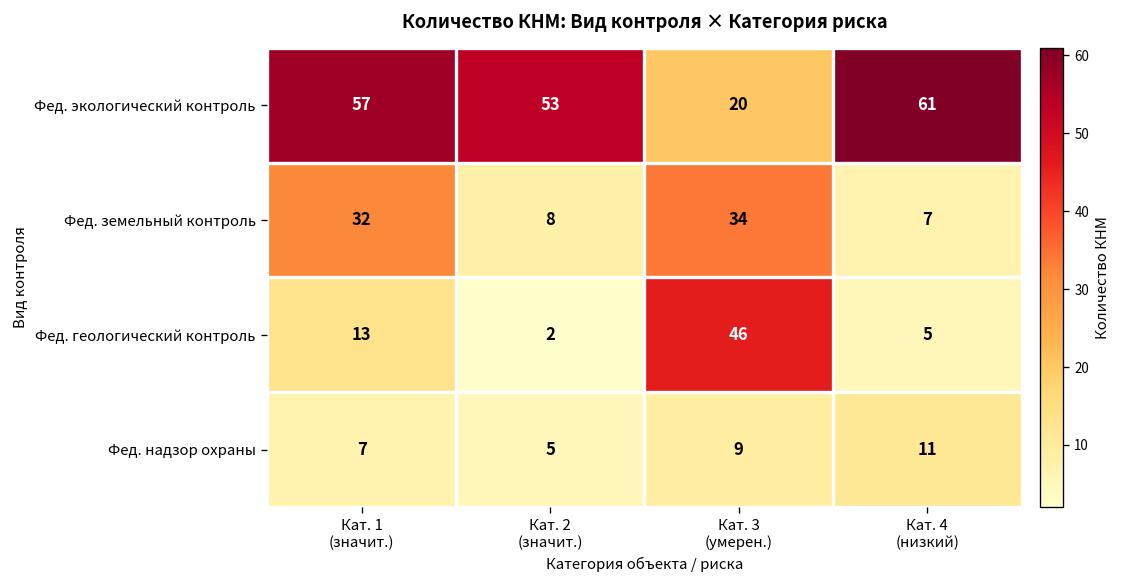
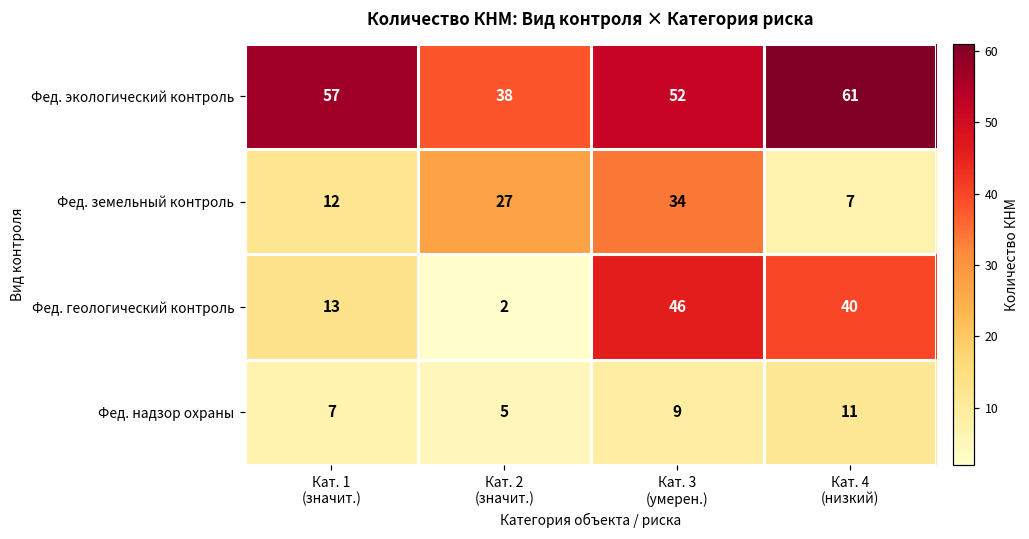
Фед. экологический контроль, Кат. 2 (значит.): 53 -> 38
Фед. экологический контроль, Кат. 3 (умерен.): 20 -> 52
Фед. земельный контроль, Кат. 1 (значит.): 32 -> 12
Фед. земельный контроль, Кат. 2 (значит.): 8 -> 27
Фед. геологический контроль, Кат. 4 (низкий): 5 -> 40
